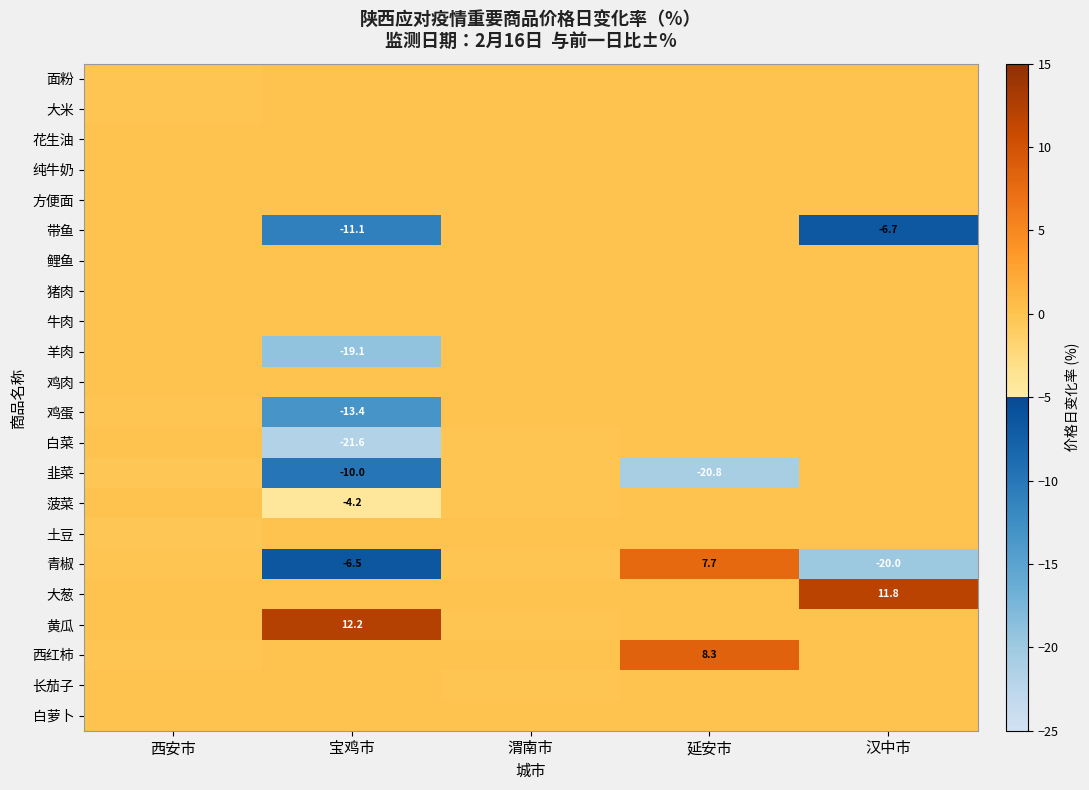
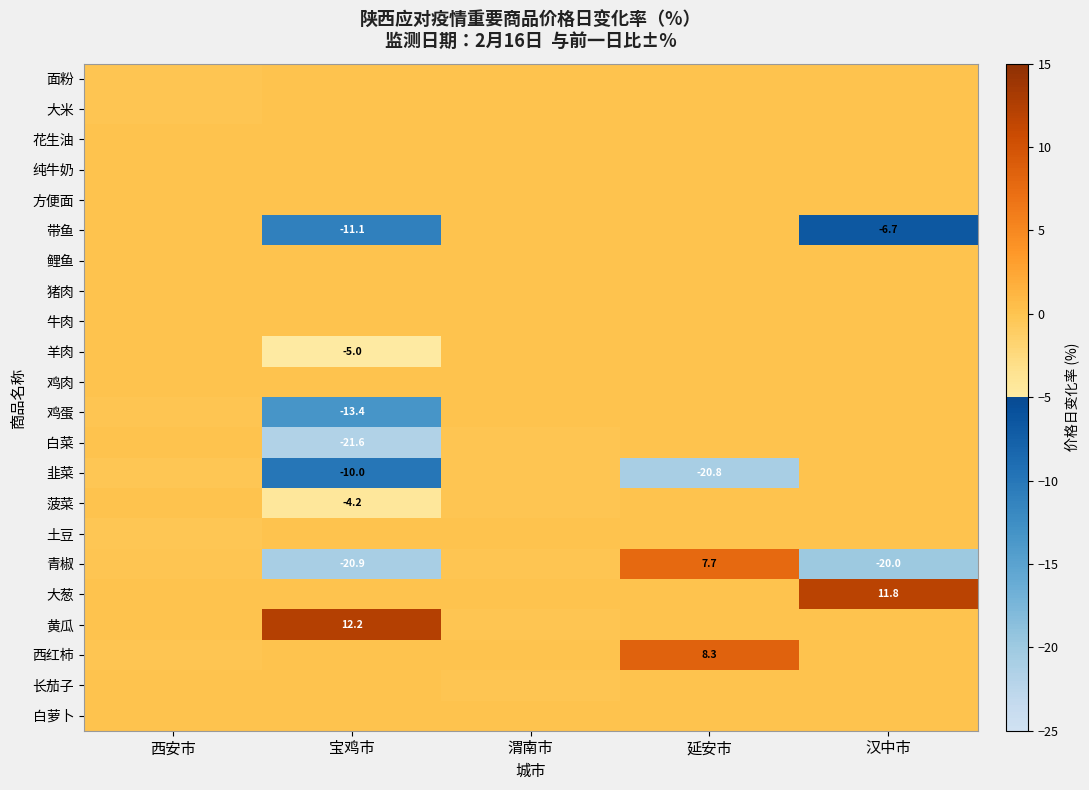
羊肉, 宝鸡市: -19.1 -> -5.0
青椒, 宝鸡市: -6.5 -> -20.9
